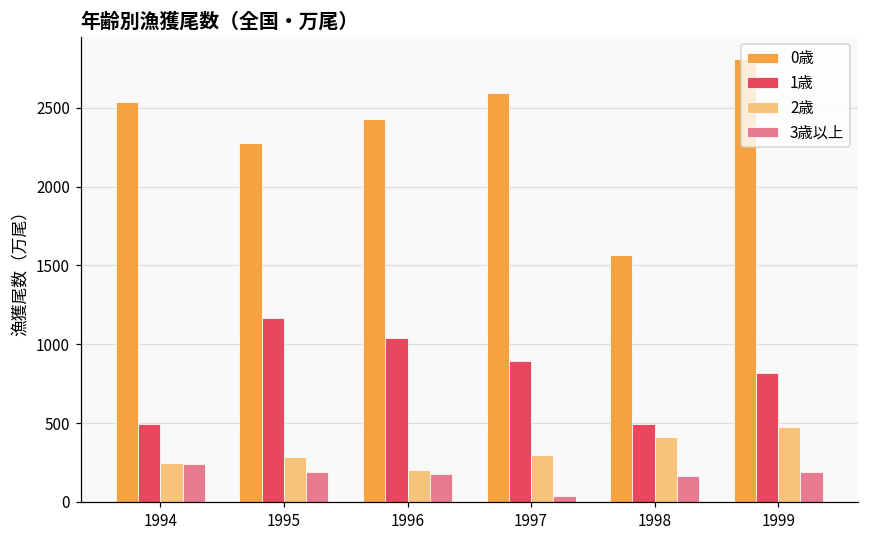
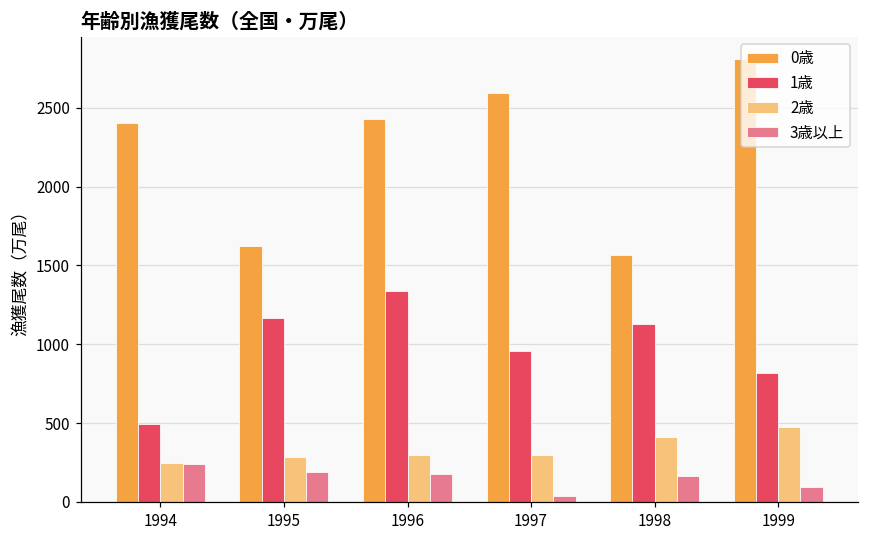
0歳, 1994: 2540 -> 2410
0歳, 1995: 2280 -> 1620
1歳, 1996: 1040 -> 1340
2歳, 1996: 200 -> 300
1歳, 1997: 890 -> 960
1歳, 1998: 500 -> 1130
3歳以上, 1999: 190 -> 90
